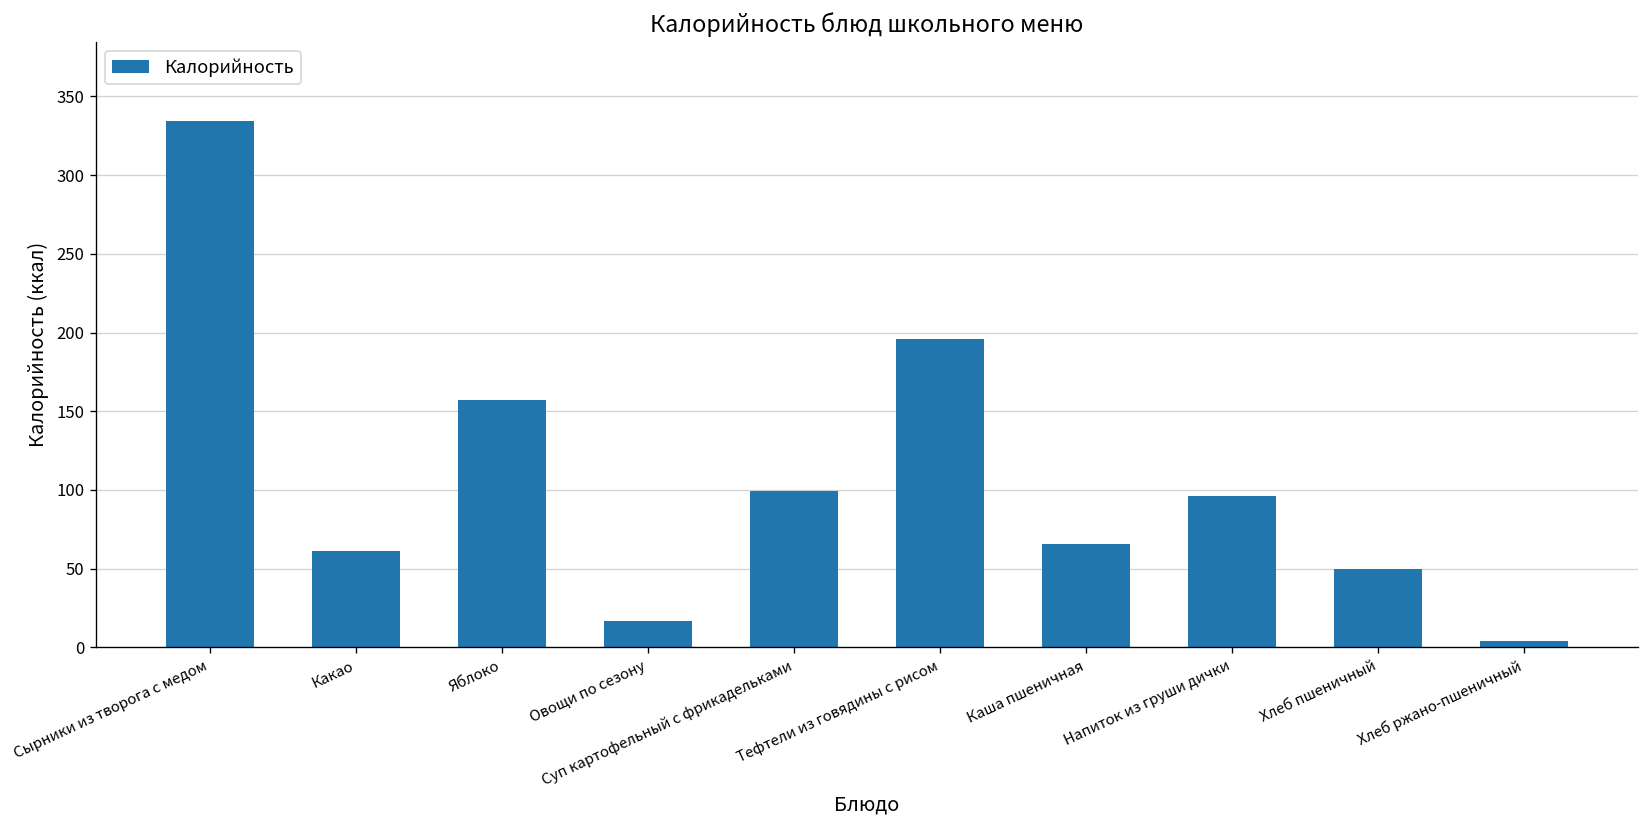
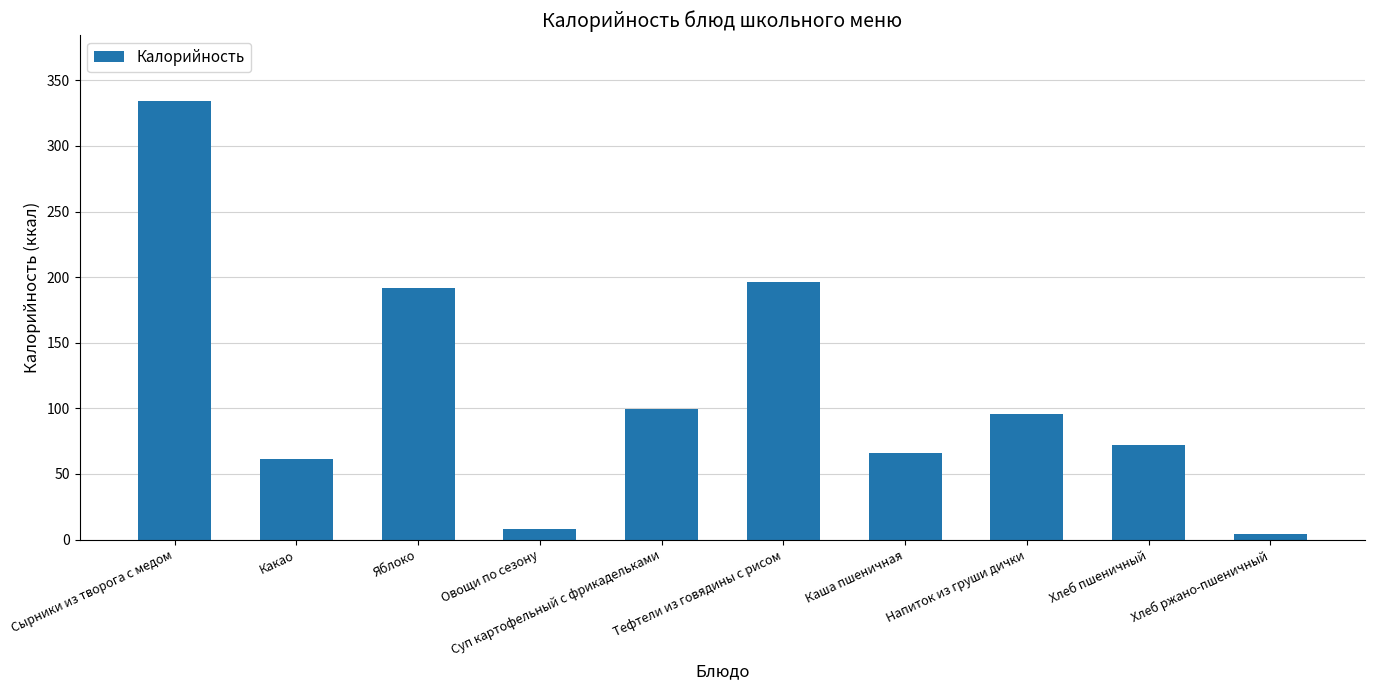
Яблоко: 157 -> 192
Овощи по сезону: 17 -> 8
Хлеб пшеничный: 50 -> 72
